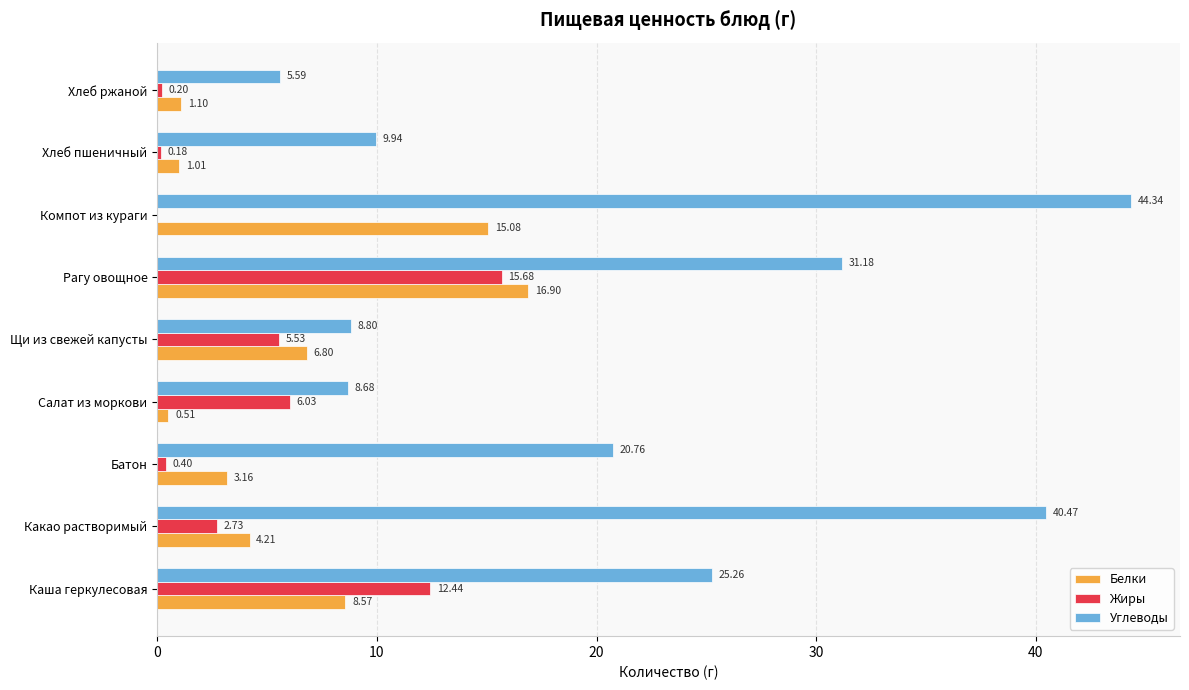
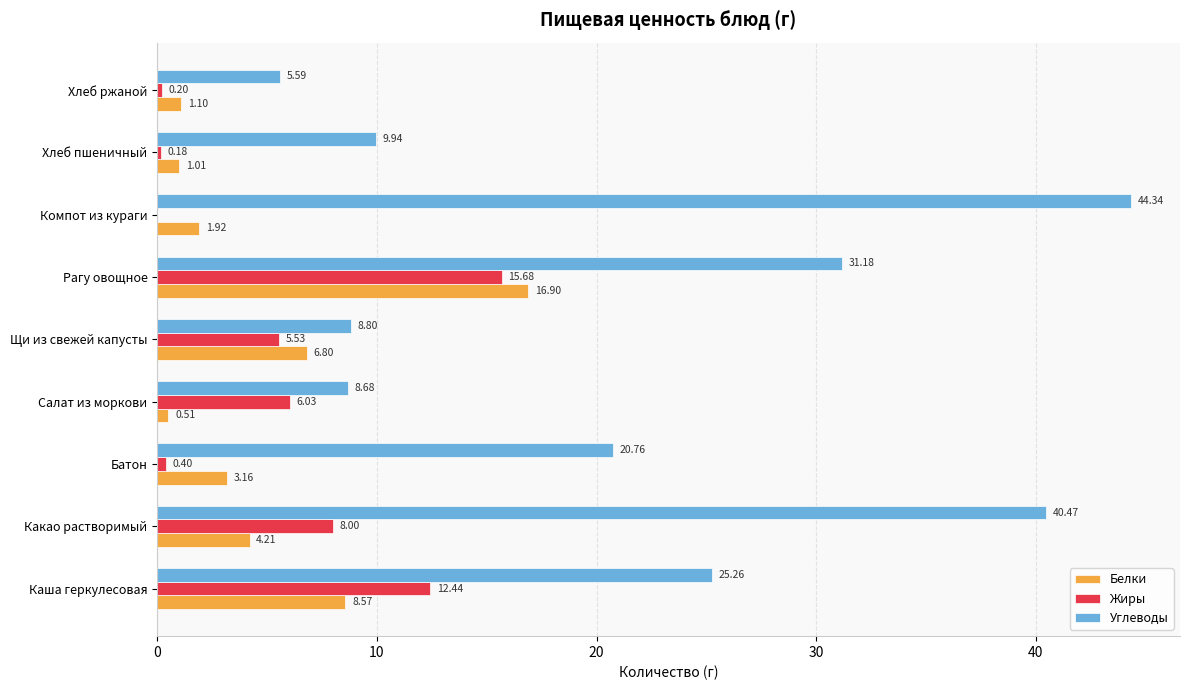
Белки, Компот из кураги: 15.08 -> 1.92
Жиры, Какао растворимый: 2.73 -> 8.00
